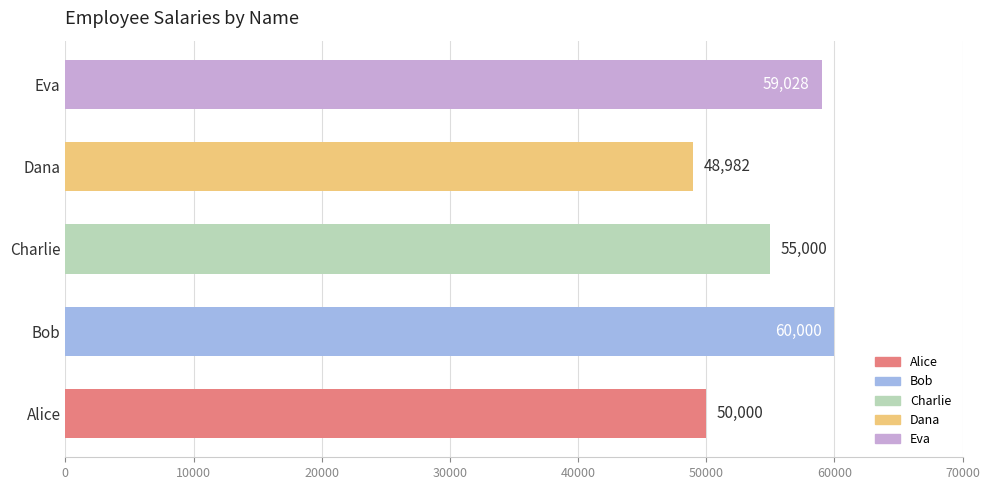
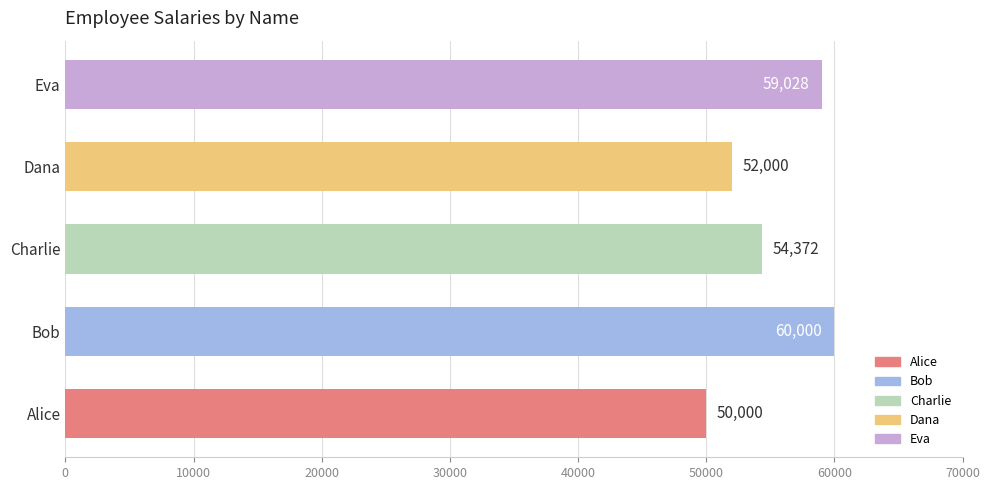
Dana: 48,982 -> 52,000
Charlie: 55,000 -> 54,372
